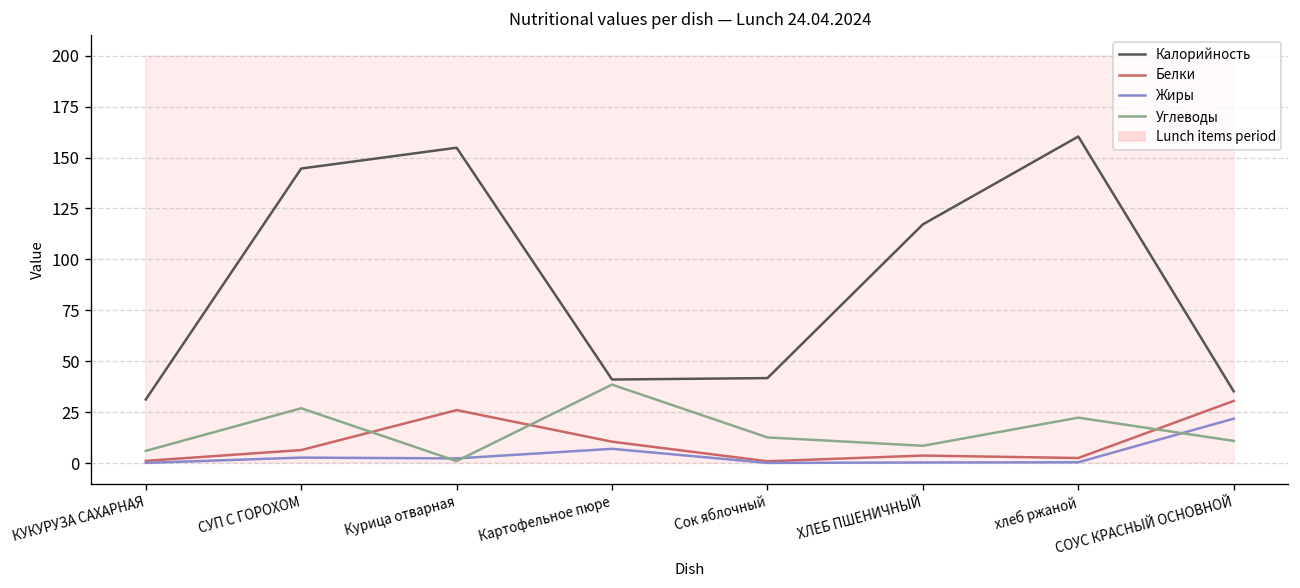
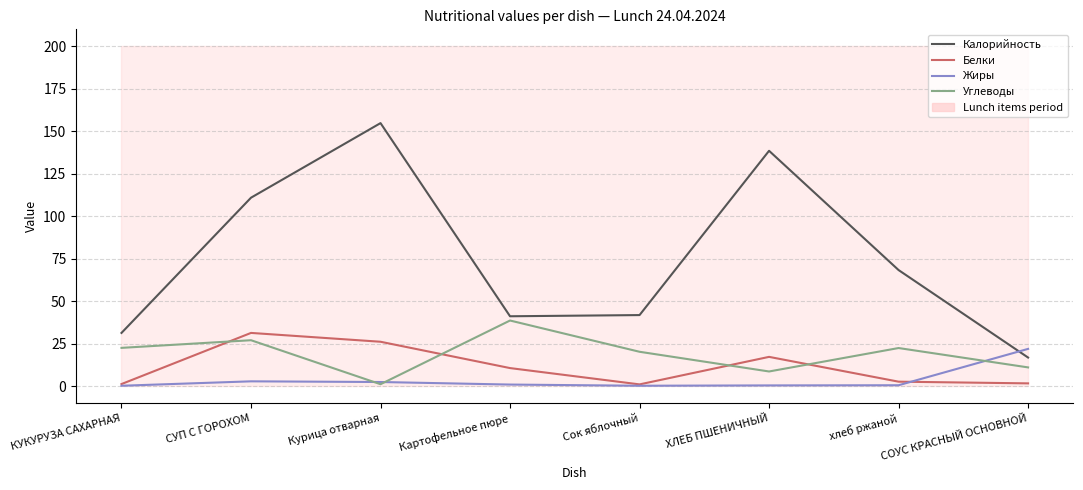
Углеводы, КУКУРУЗА САХАРНАЯ: 6 -> 23
Калорийность, СУП С ГОРОХОМ: 145 -> 111
Белки, СУП С ГОРОХОМ: 7 -> 31
Жиры, Картофельное пюре: 7 -> 1
Углеводы, Сок яблочный: 13 -> 20
Калорийность, ХЛЕБ ПШЕНИЧНЫЙ: 117 -> 139
Белки, ХЛЕБ ПШЕНИЧНЫЙ: 4 -> 17
Калорийность, хлеб ржаной: 160 -> 68
Калорийность, СОУС КРАСНЫЙ ОСНОВНОЙ: 35 -> 17
Белки, СОУС КРАСНЫЙ ОСНОВНОЙ: 31 -> 2
